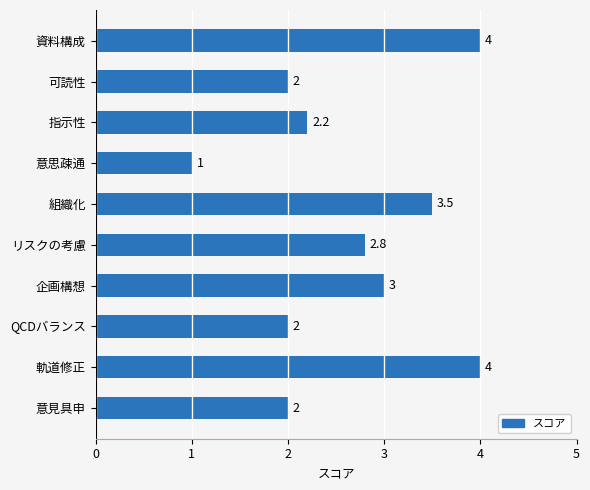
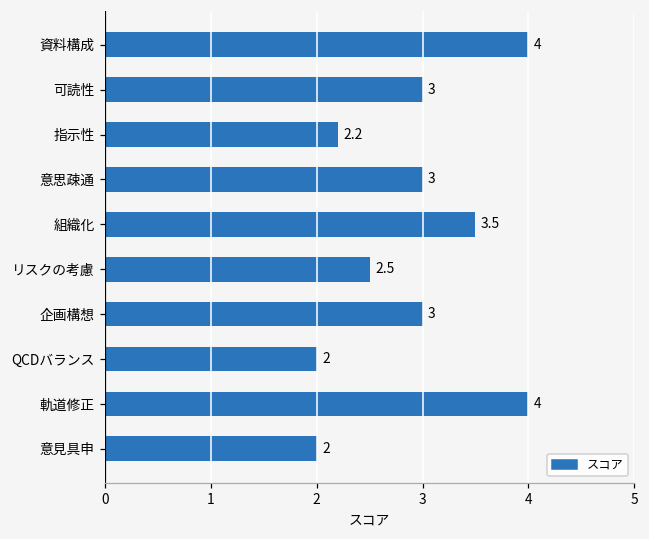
可読性: 2 -> 3
意思疎通: 1 -> 3
リスクの考慮: 2.8 -> 2.5
